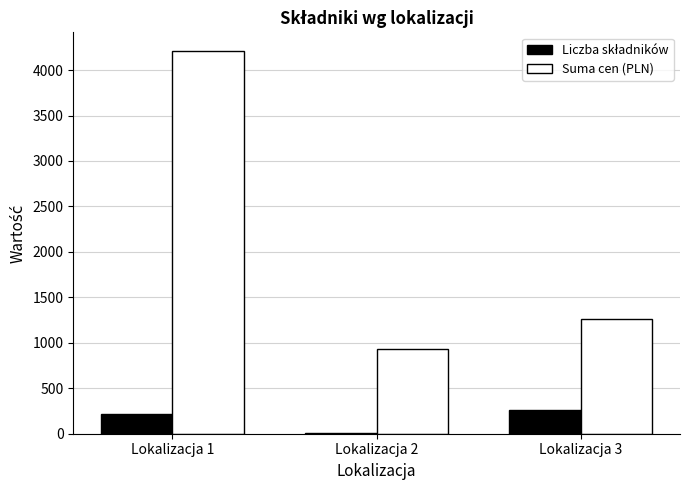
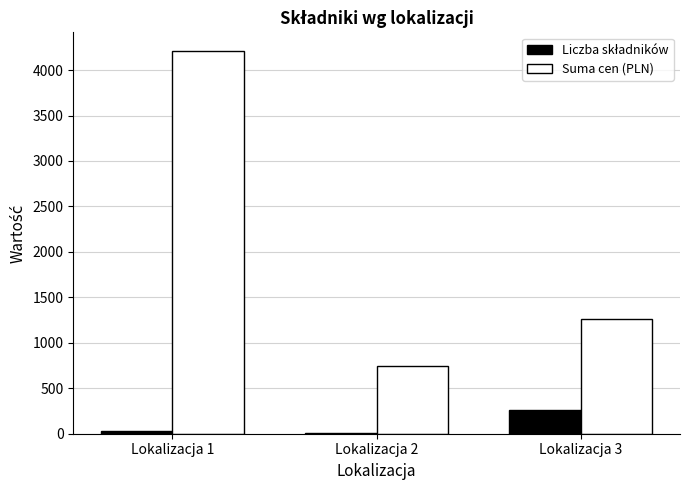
Liczba składników, Lokalizacja 1: 200 -> 0
Suma cen (PLN), Lokalizacja 2: 900 -> 800
